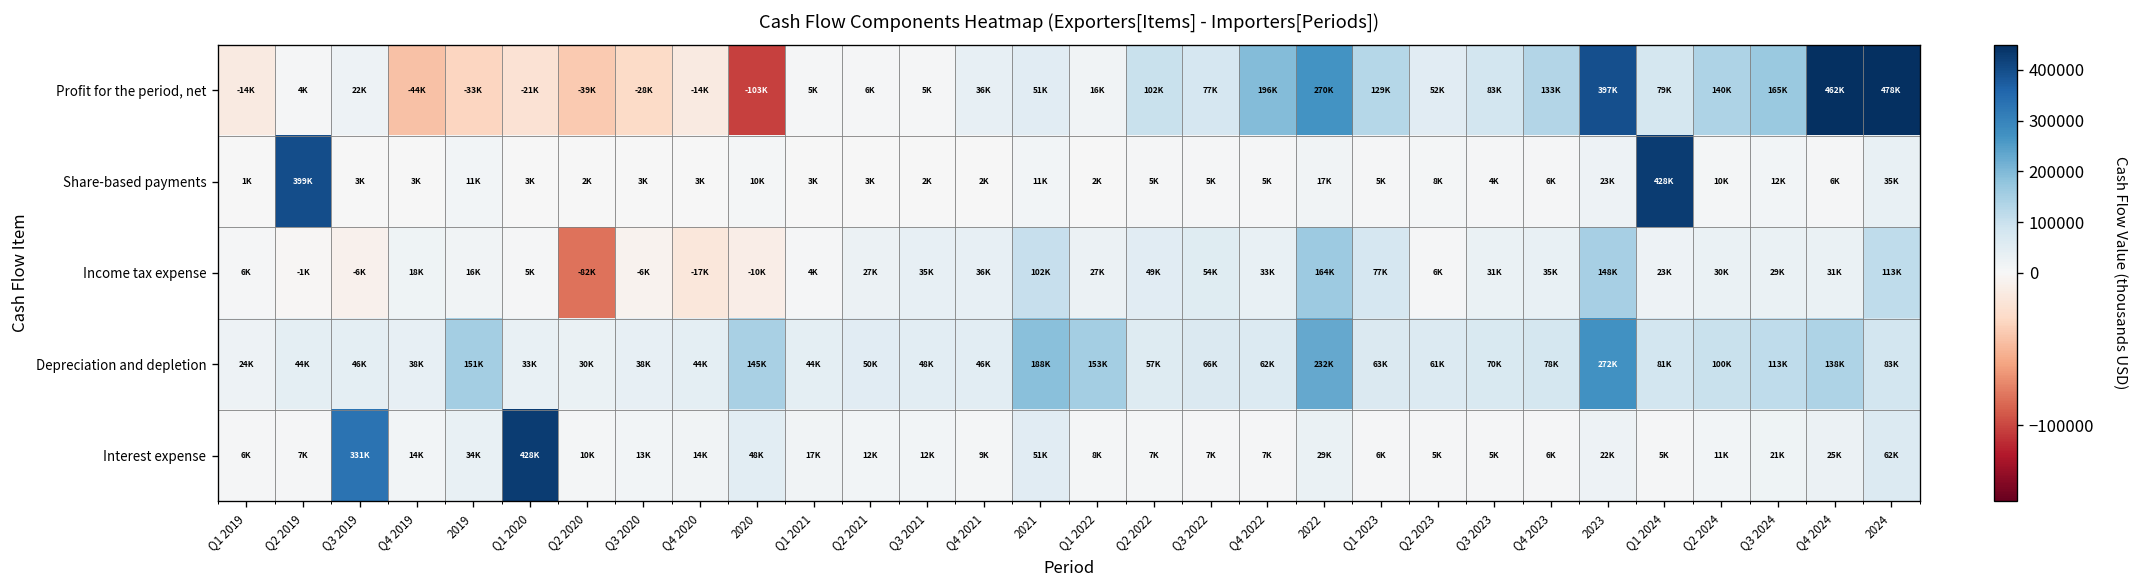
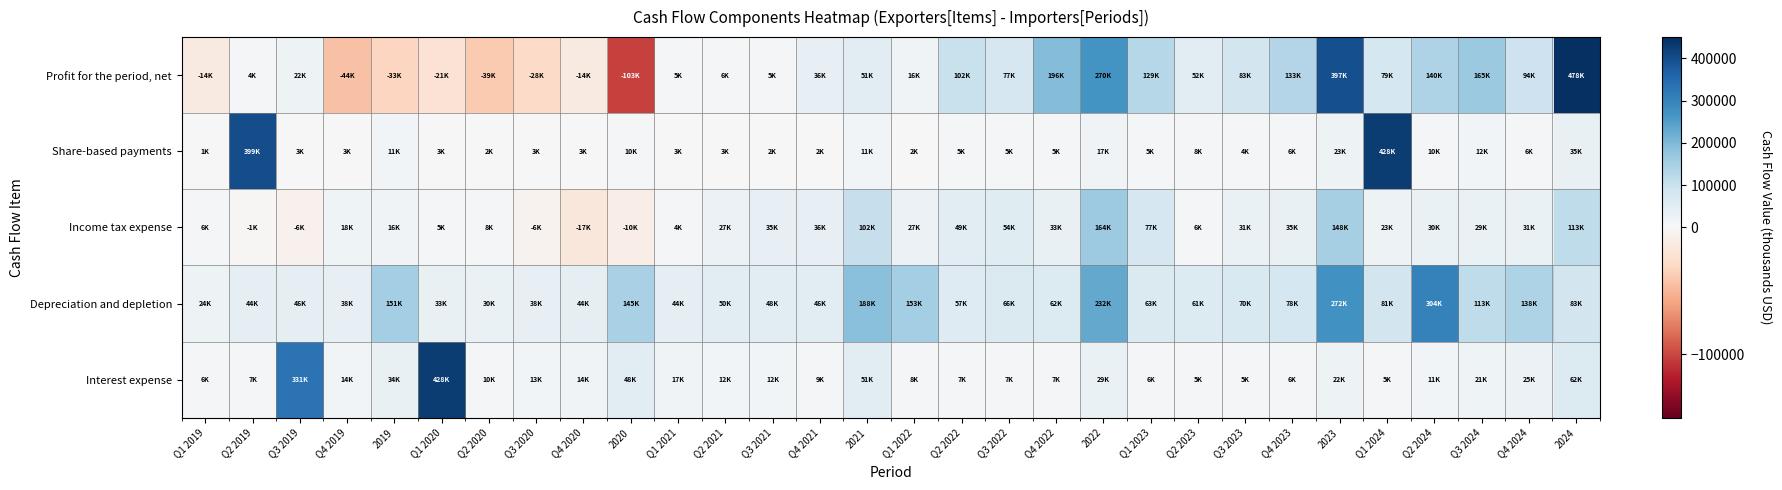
Profit for the period, net, Q4 2024: 462K -> 94K
Income tax expense, Q2 2020: -82K -> 8K
Depreciation and depletion, Q2 2024: 100K -> 304K
